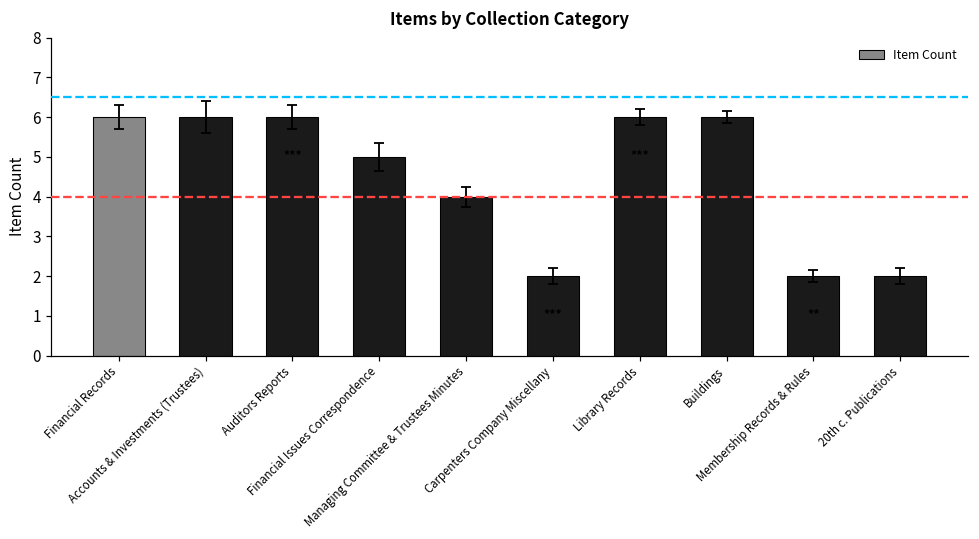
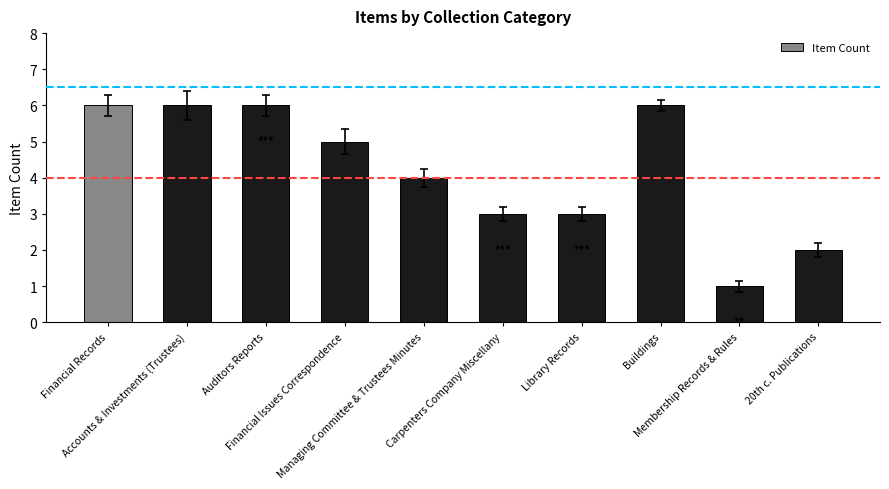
Item Count, Carpenters Company Miscellany: 2 -> 3
Item Count, Library Records: 6 -> 3
Item Count, Membership Records & Rules: 2 -> 1
